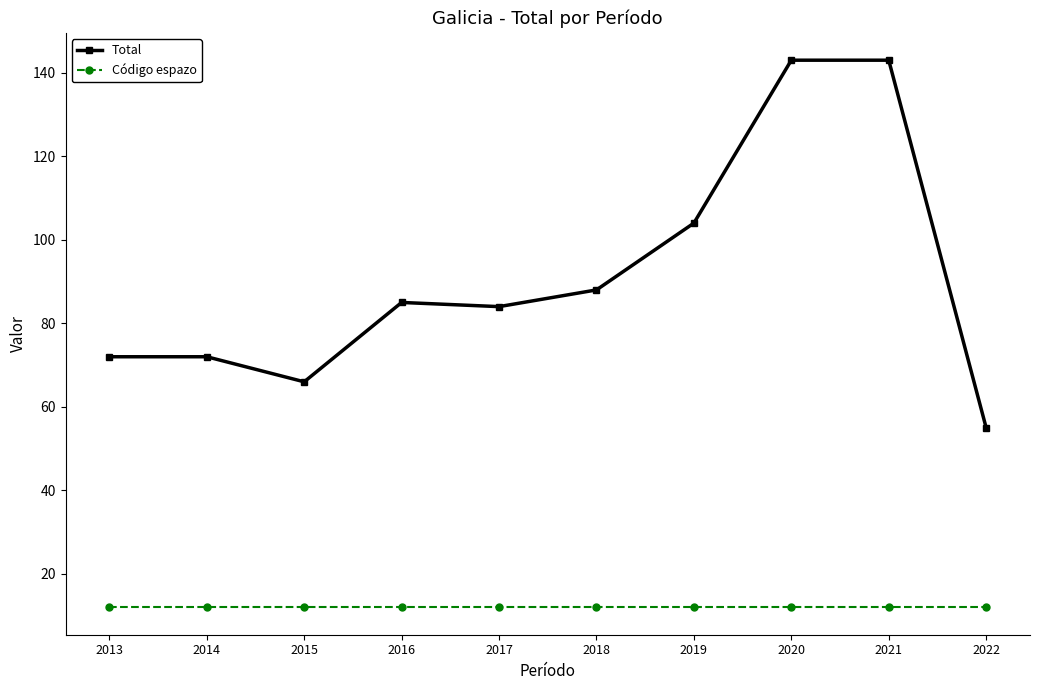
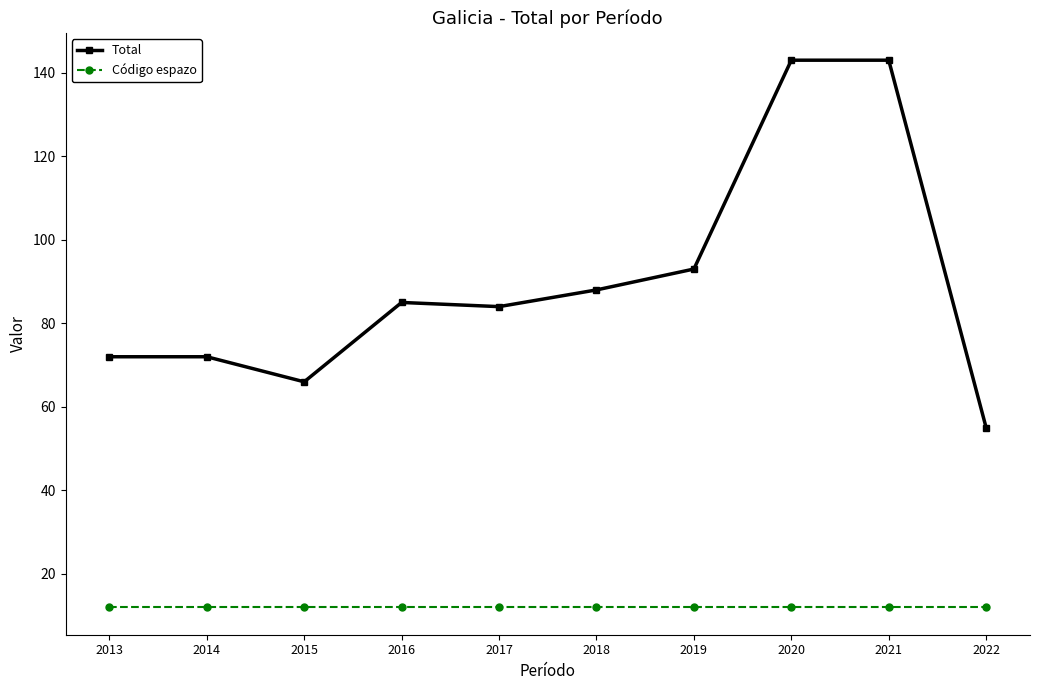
Total, 2019: 104 -> 93
